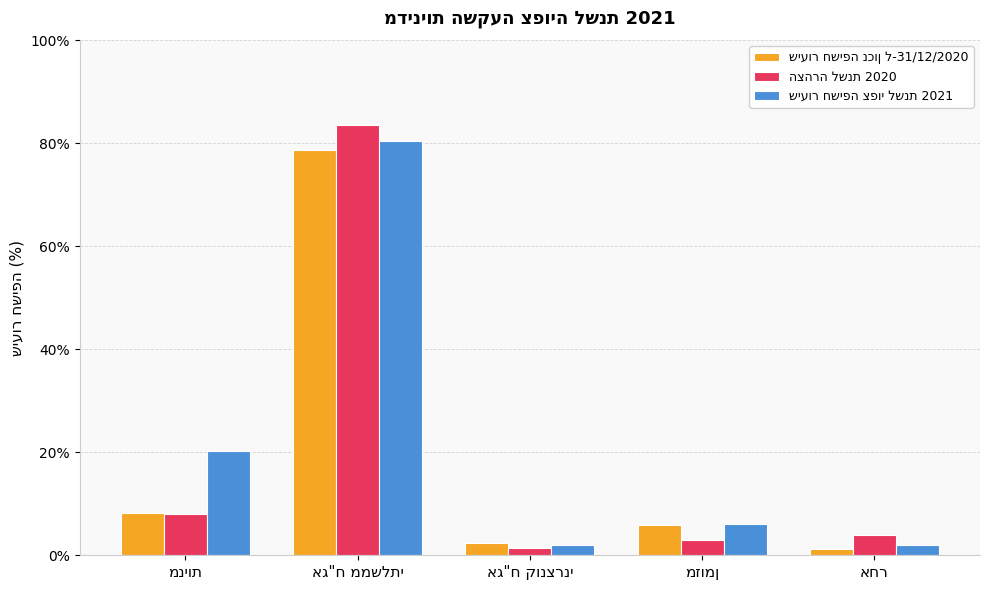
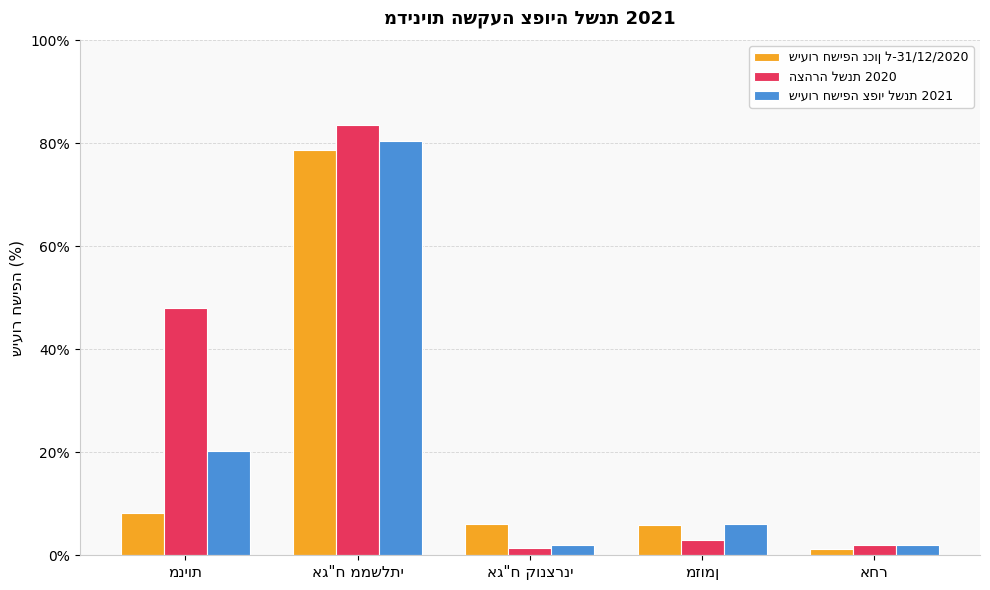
הצהרה לשנת 2020, מניות: 8% -> 48%
שיעור חשיפה נכון ל-31/12/2020, אג"ח קונצרני: 2% -> 6%
הצהרה לשנת 2020, אחר: 4% -> 2%
